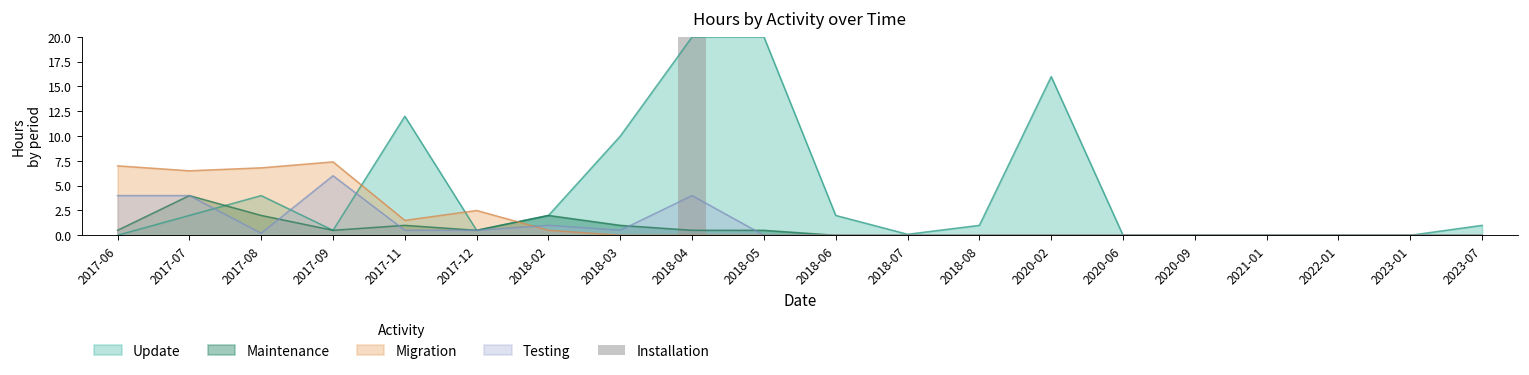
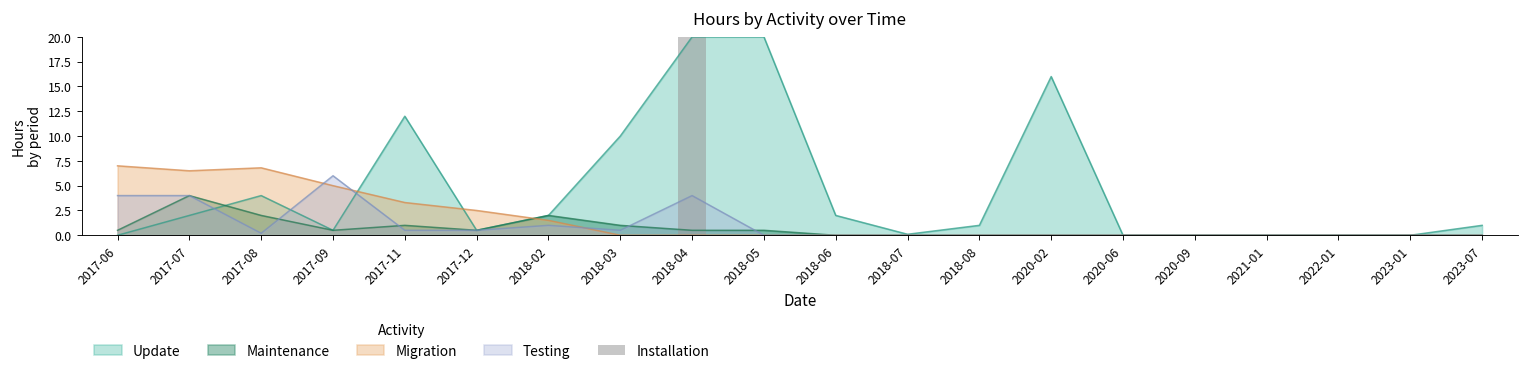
Migration, 2017-09: 7 -> 5
Migration, 2017-11: 2 -> 3
Migration, 2018-02: 1 -> 2
